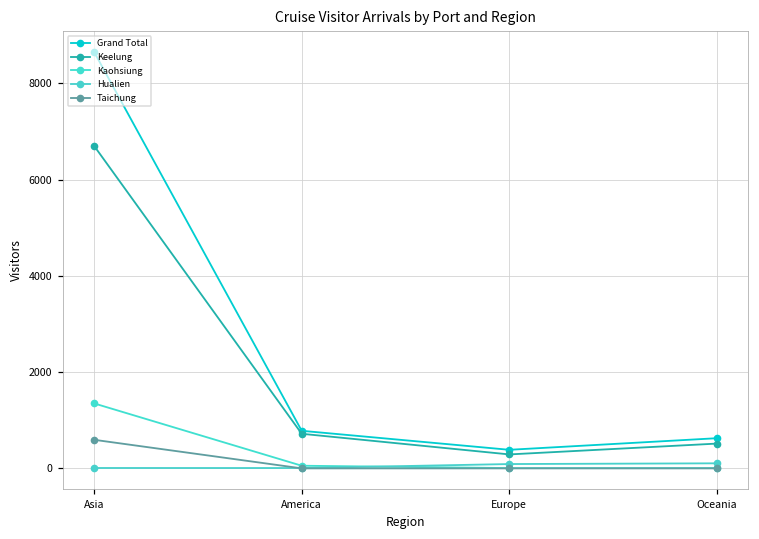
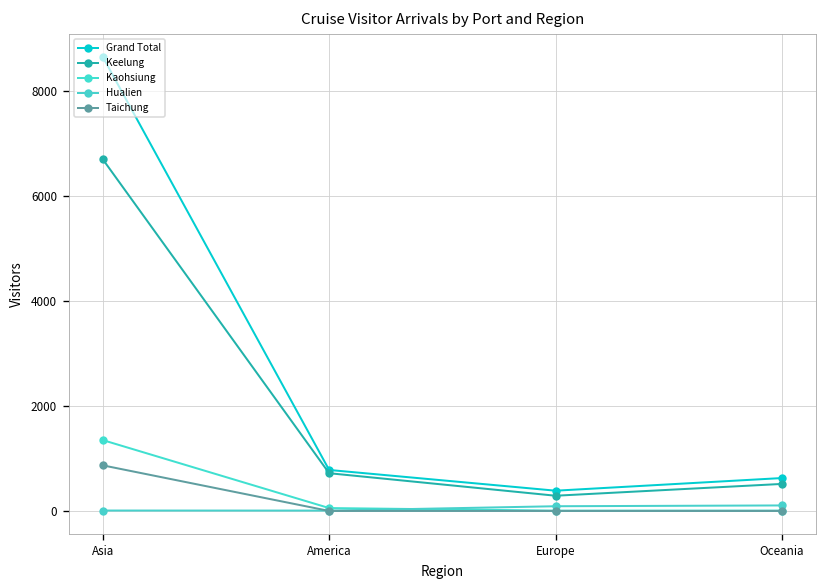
Taichung, Asia: 600 -> 900
